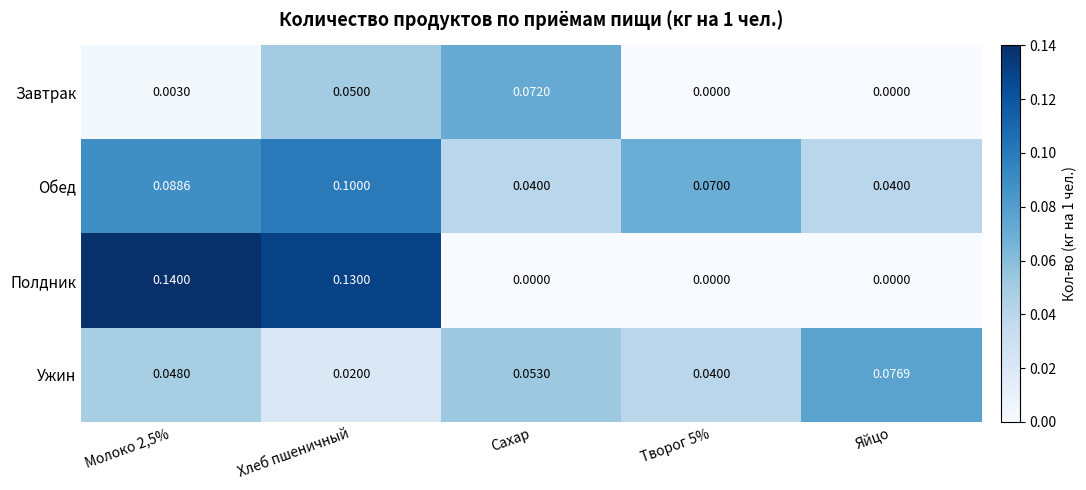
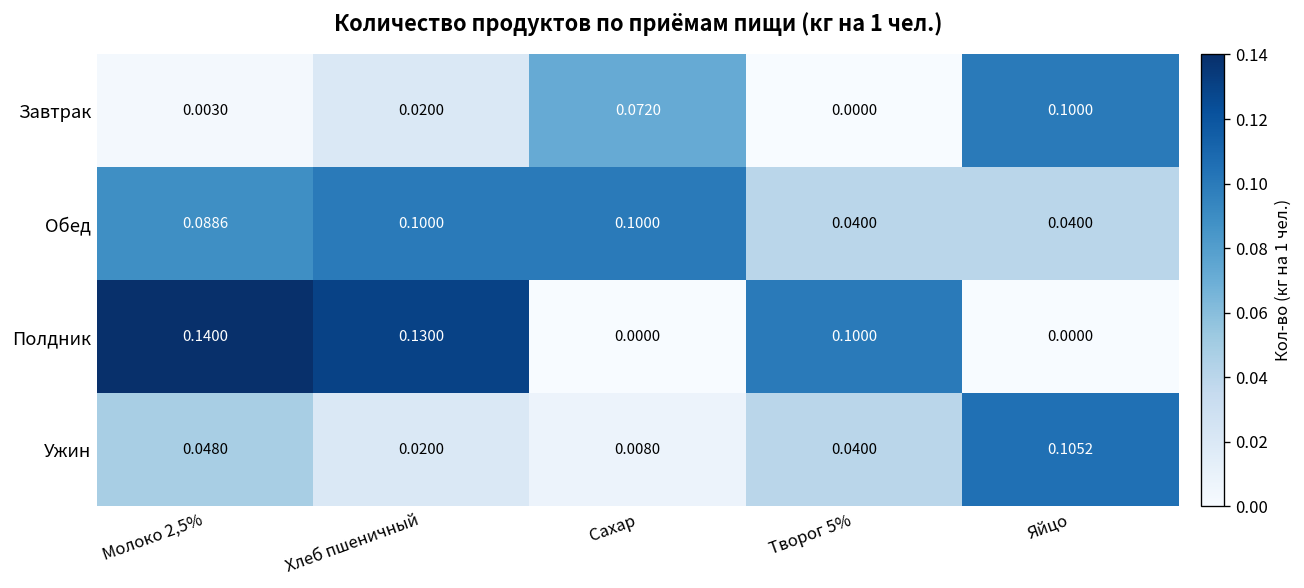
Завтрак, Хлеб пшеничный: 0.0500 -> 0.0200
Завтрак, Яйцо: 0.0000 -> 0.1000
Обед, Сахар: 0.0400 -> 0.1000
Обед, Творог 5%: 0.0700 -> 0.0400
Полдник, Творог 5%: 0.0000 -> 0.1000
Ужин, Сахар: 0.0530 -> 0.0080
Ужин, Яйцо: 0.0769 -> 0.1052
